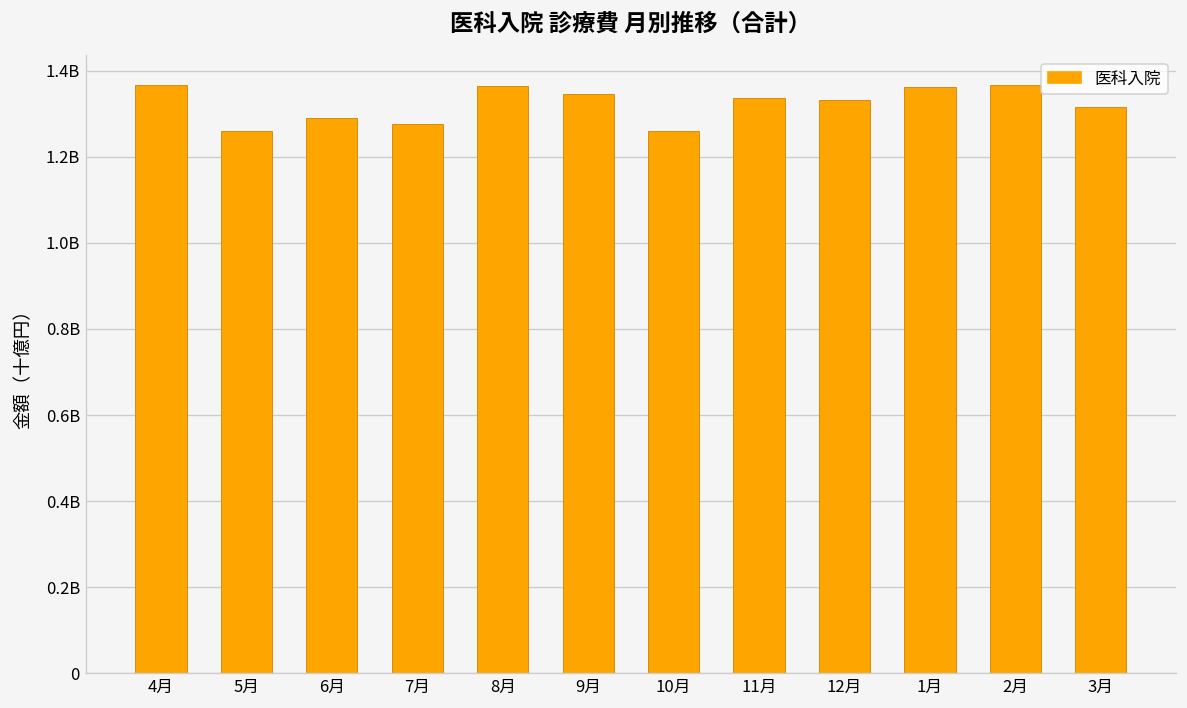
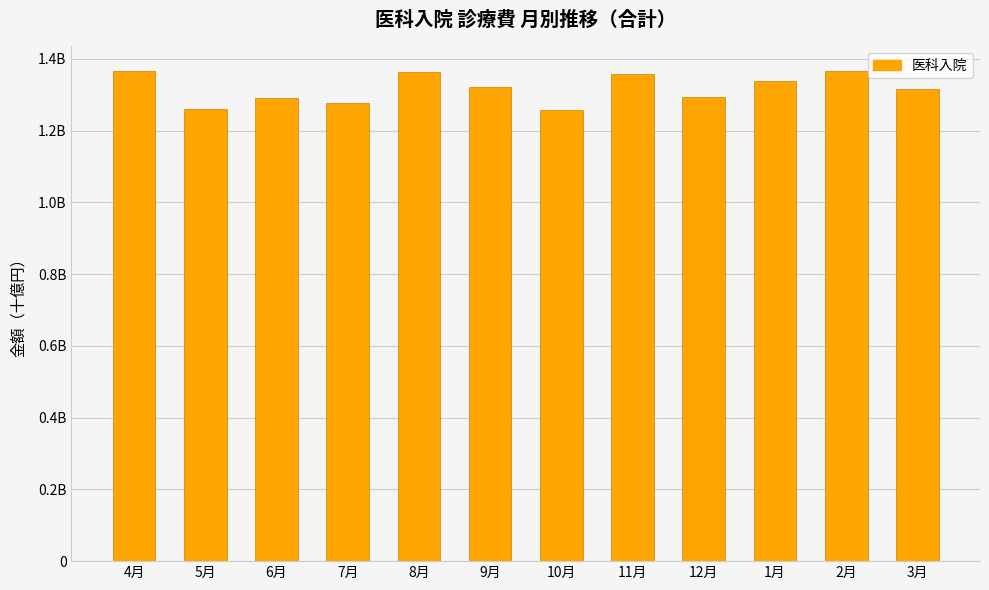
9月: 1340000000 -> 1320000000
11月: 1340000000 -> 1360000000
12月: 1330000000 -> 1290000000
1月: 1360000000 -> 1340000000
